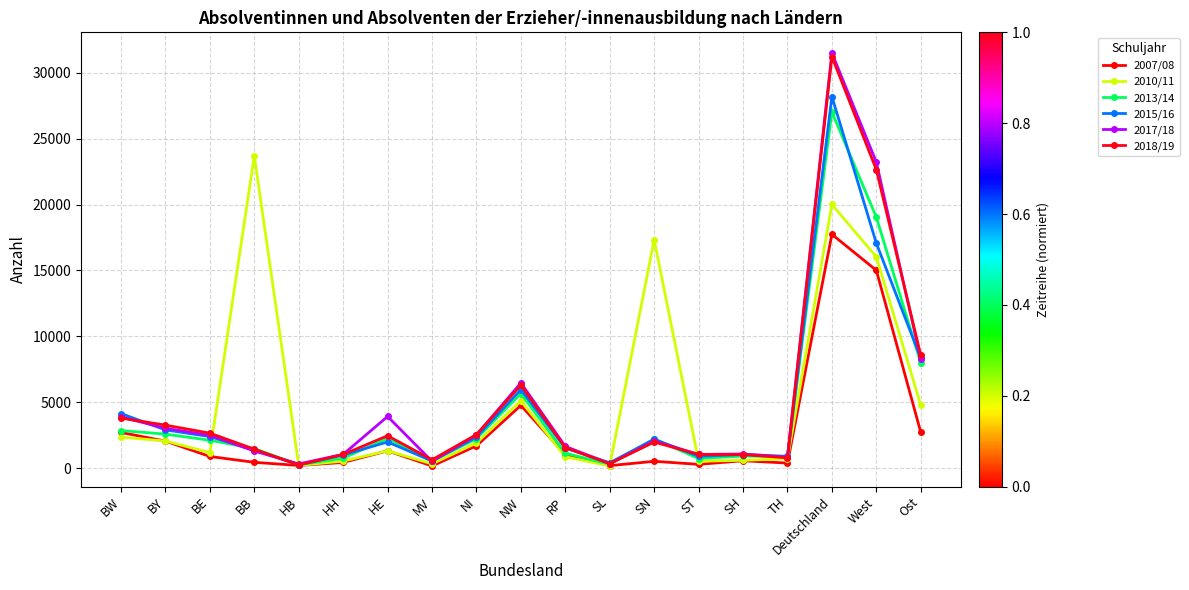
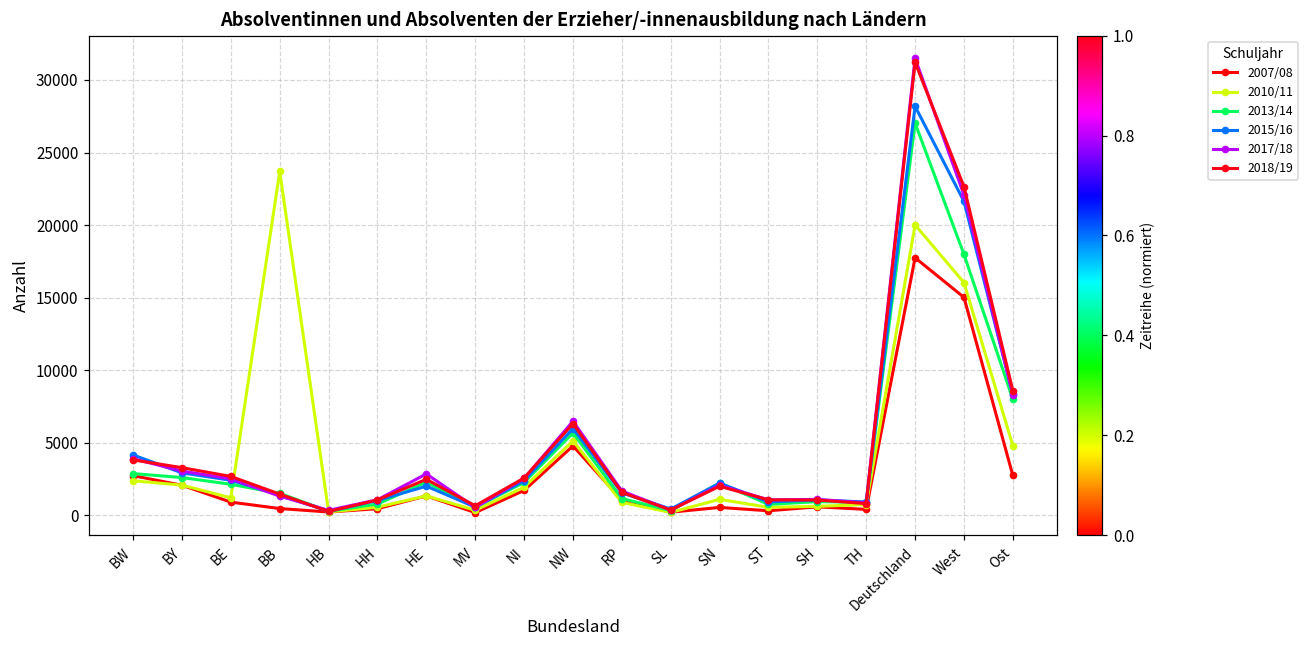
2017/18, HE: 3900 -> 2800
2010/11, SN: 17300 -> 1100
2013/14, West: 19000 -> 18000
2015/16, West: 17100 -> 21600
2017/18, West: 23200 -> 22100
